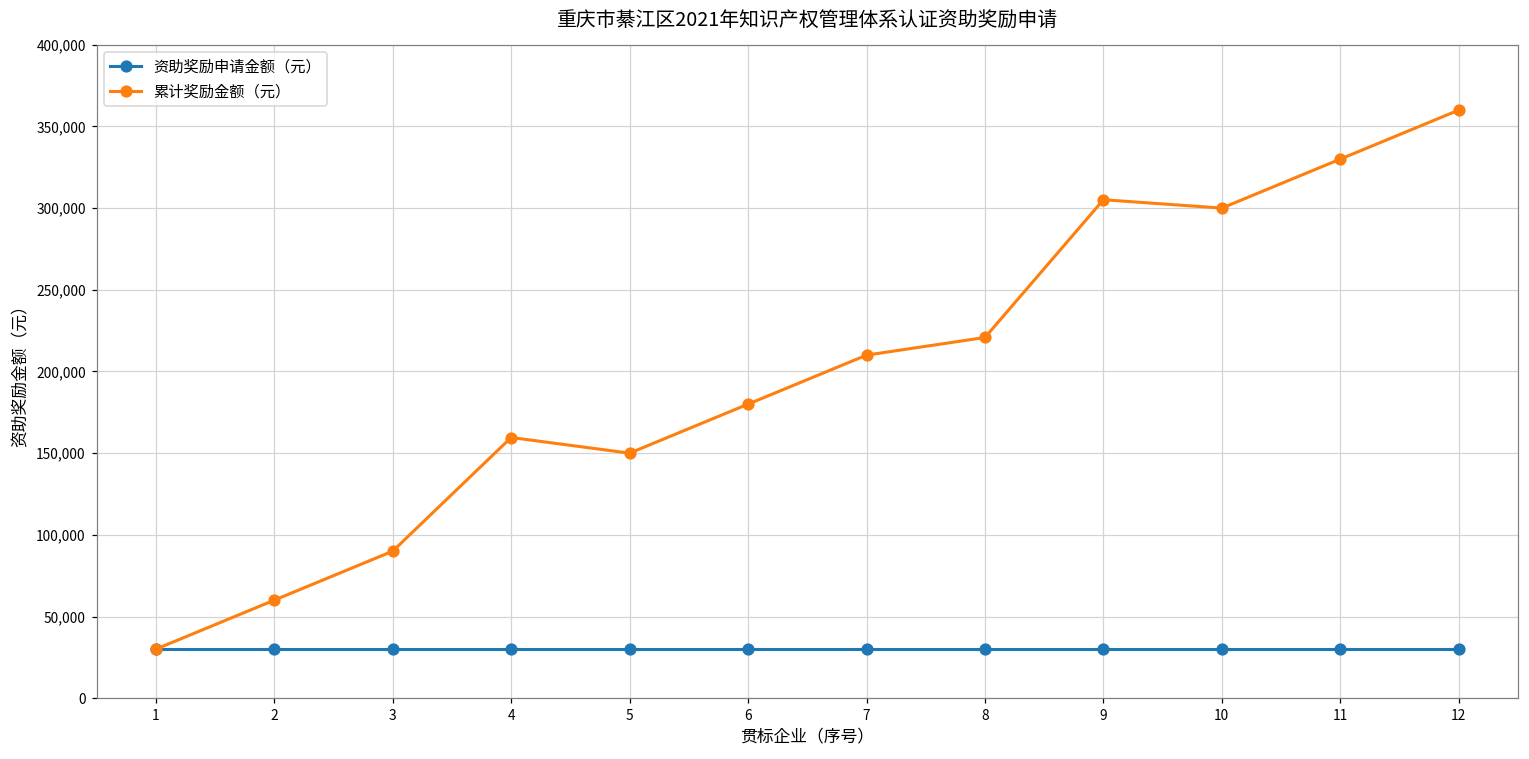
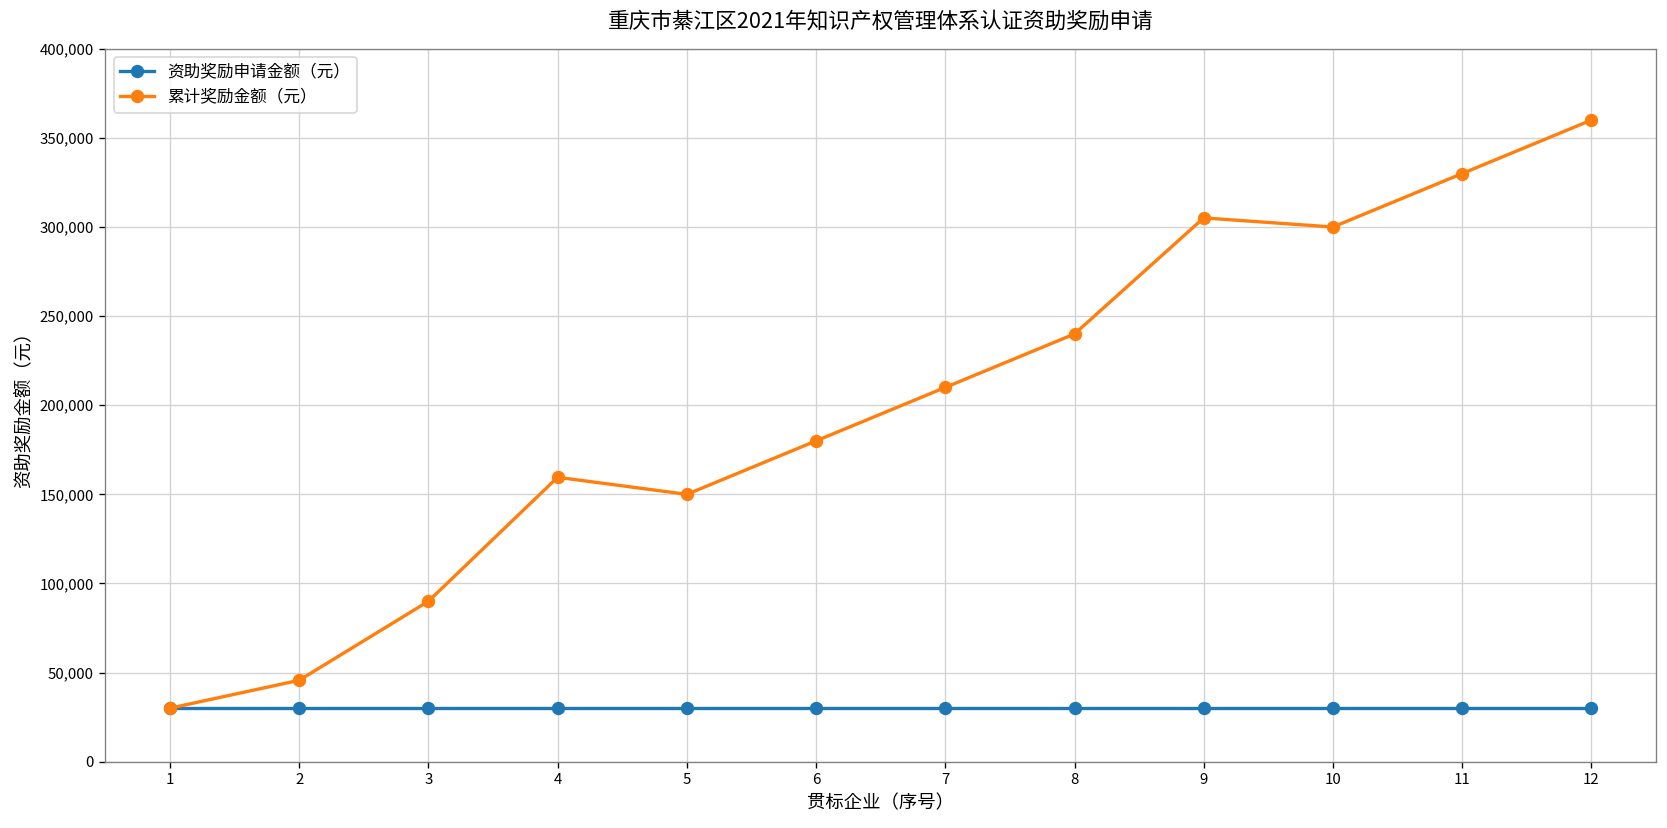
累计奖励金额（元）, 2: 60,000 -> 46,000
累计奖励金额（元）, 8: 221,000 -> 240,000
